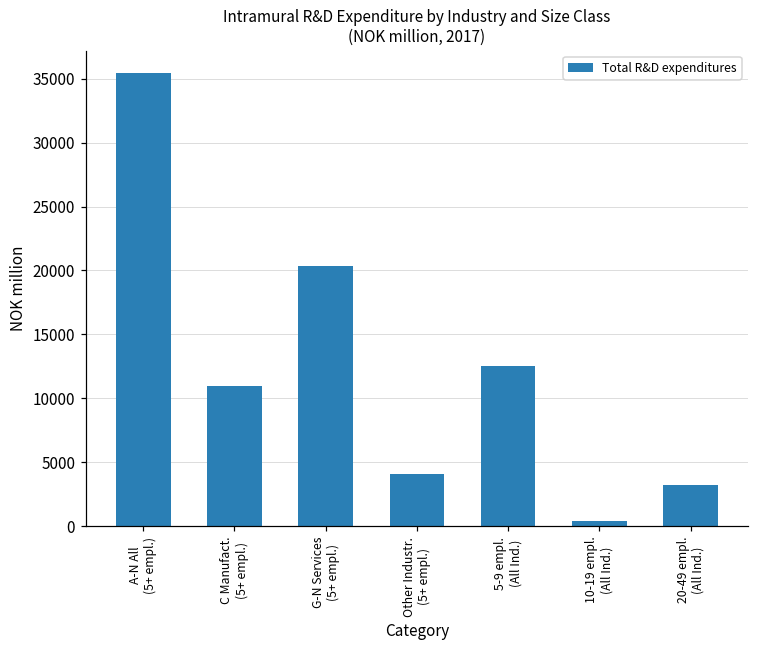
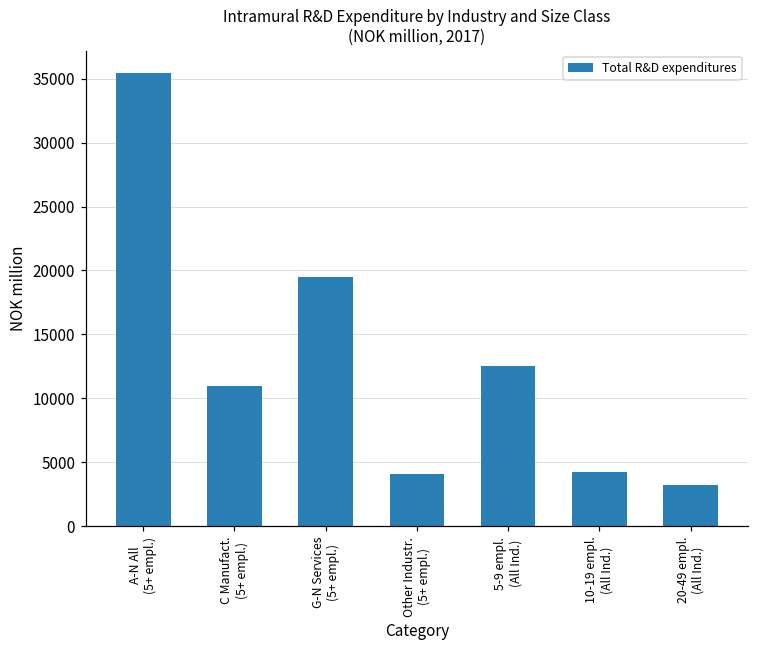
G-N Services (5+ empl.): 20400 -> 19500
10-19 empl. (All Ind.): 400 -> 4200
